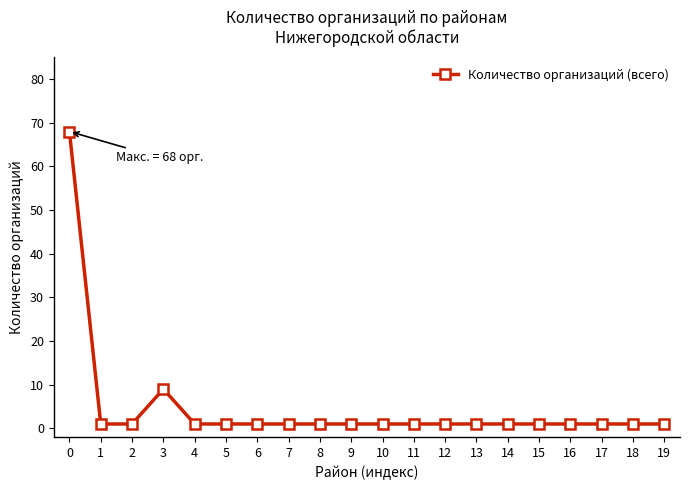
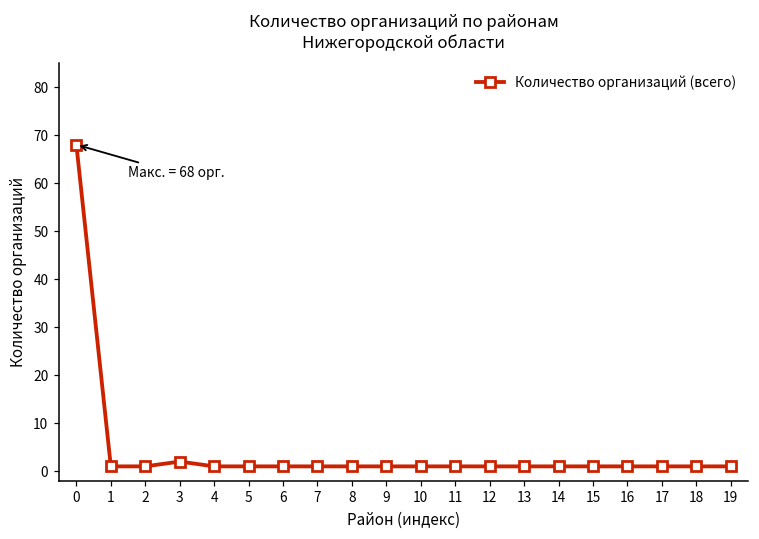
3: 9 -> 2
